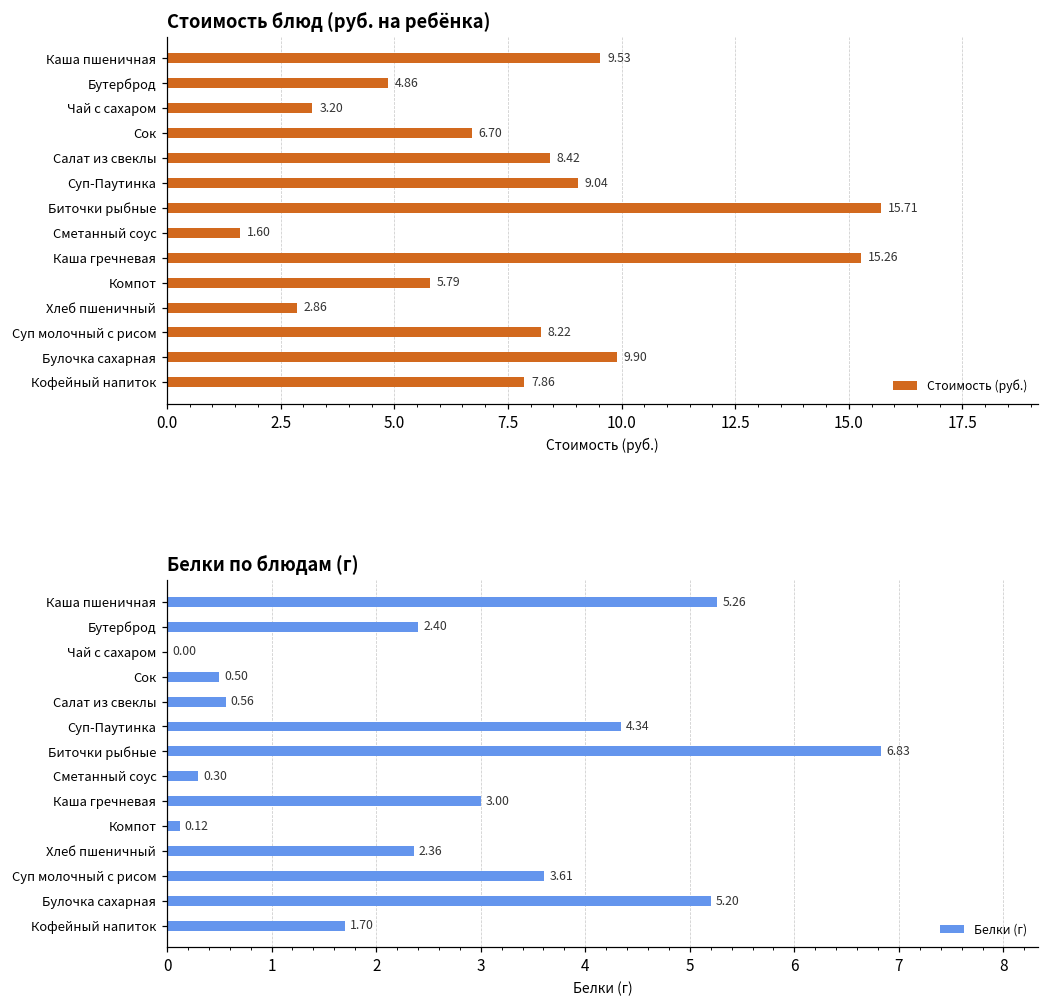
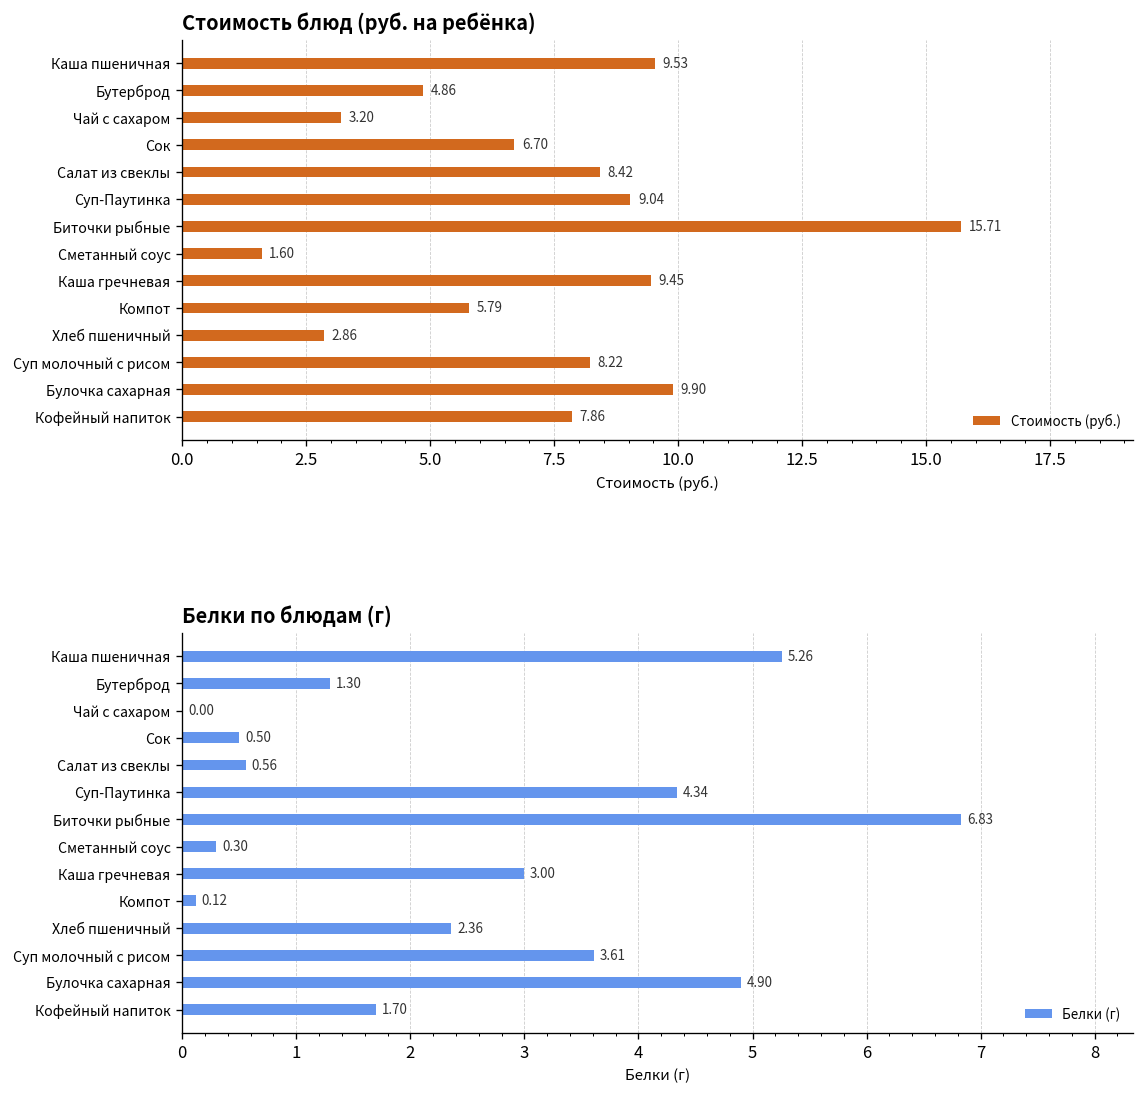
Стоимость блюд (руб. на ребёнка), Каша гречневая: 15.26 -> 9.45
Белки по блюдам (г), Бутерброд: 2.40 -> 1.30
Белки по блюдам (г), Булочка сахарная: 5.20 -> 4.90
